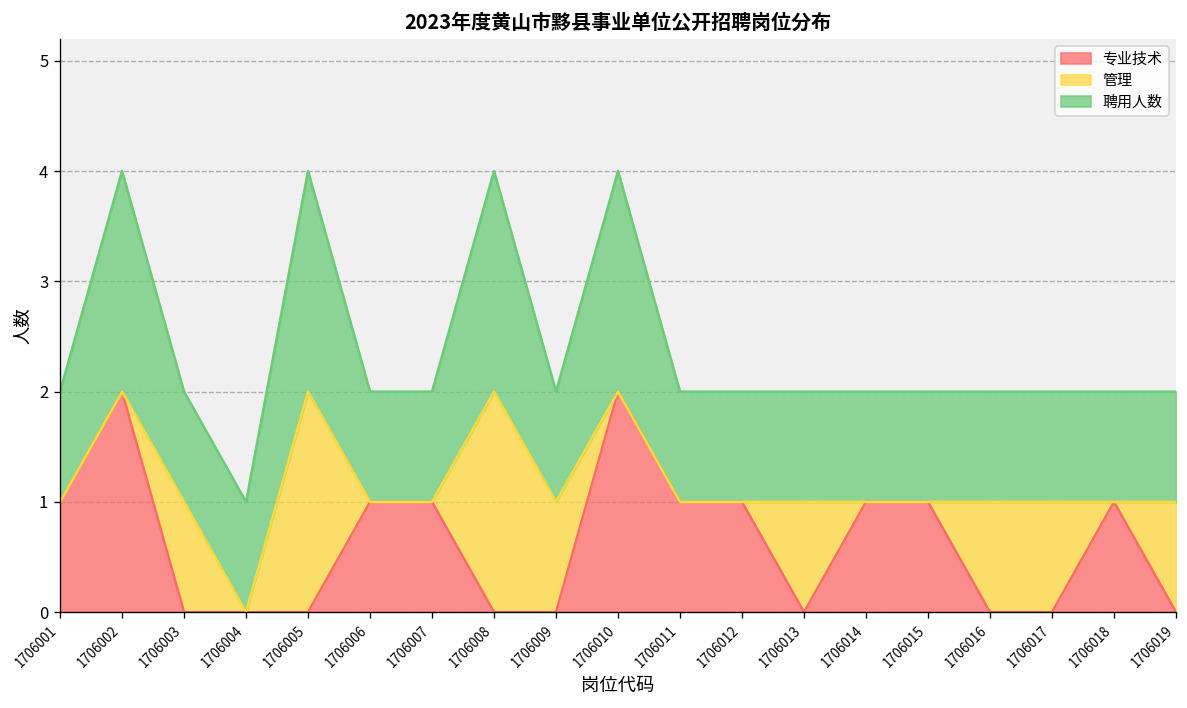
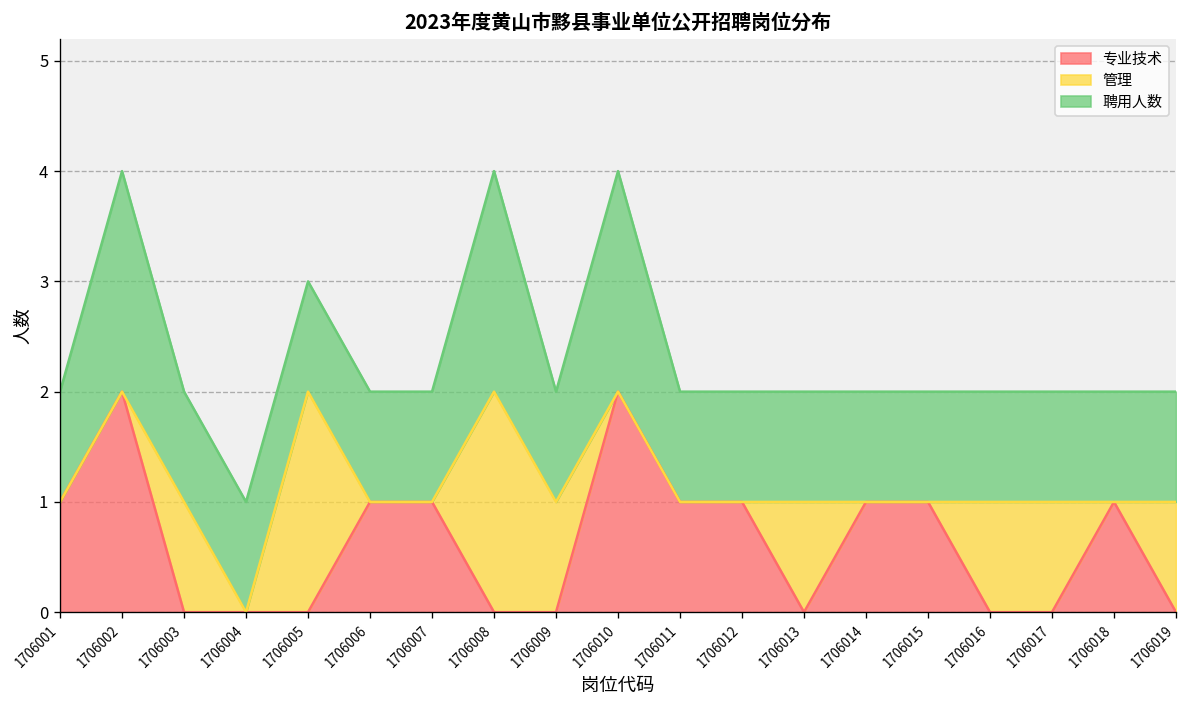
聘用人数, 1706005: 2 -> 1
